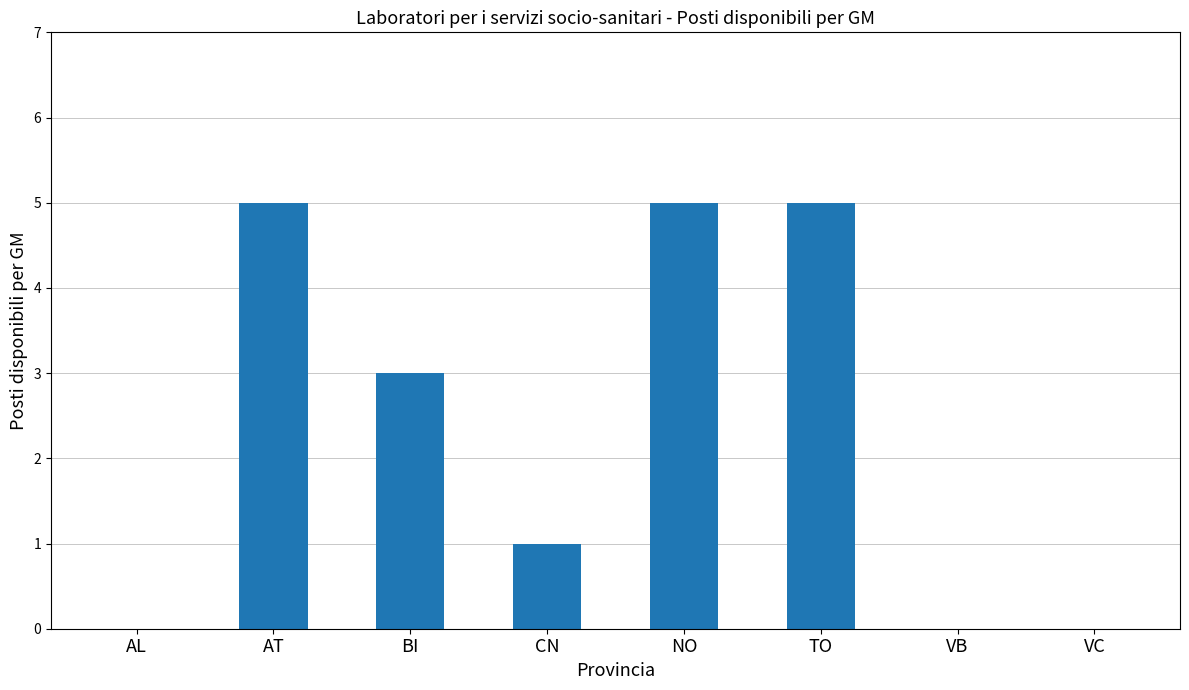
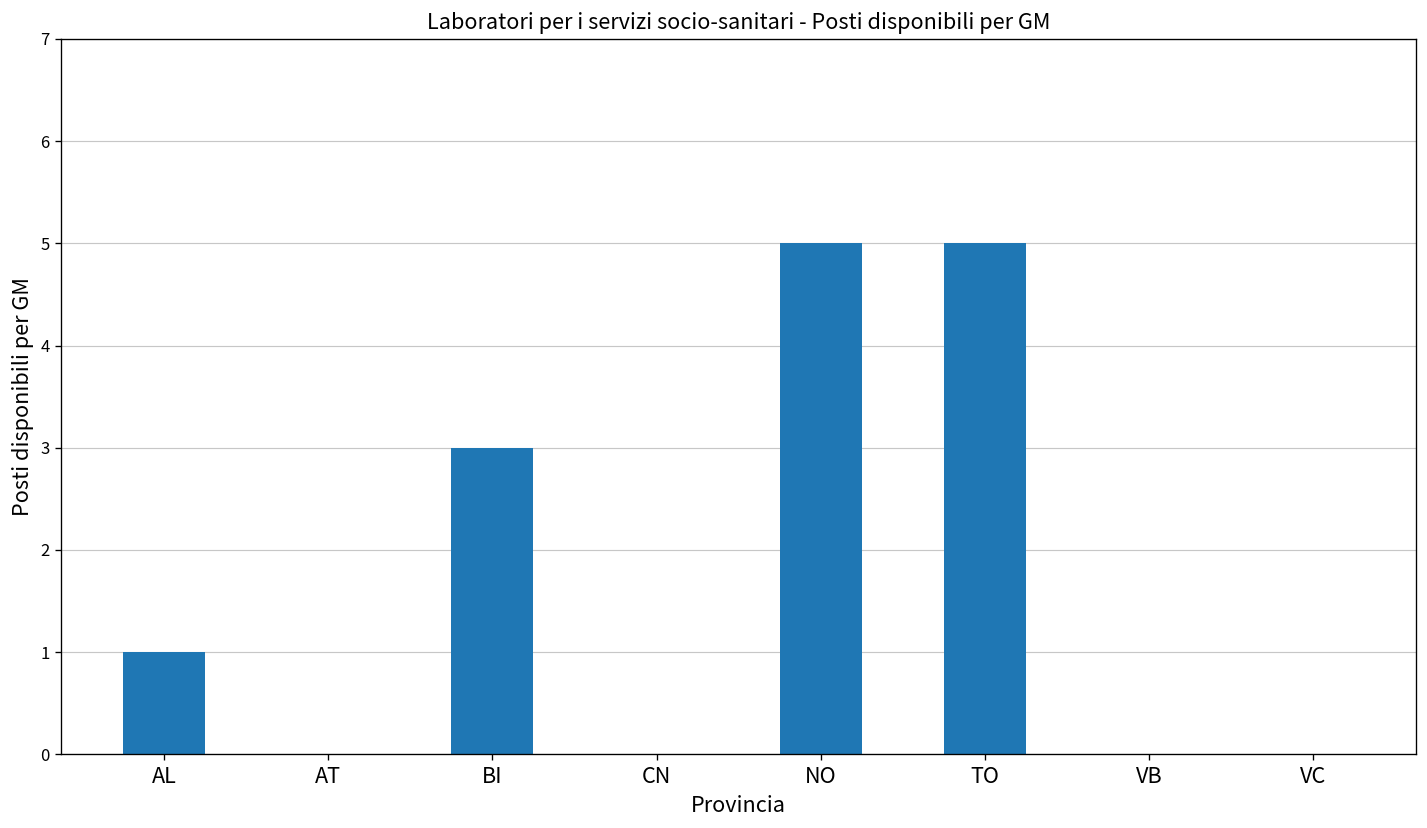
AL: 0 -> 1
AT: 5 -> 0
CN: 1 -> 0
